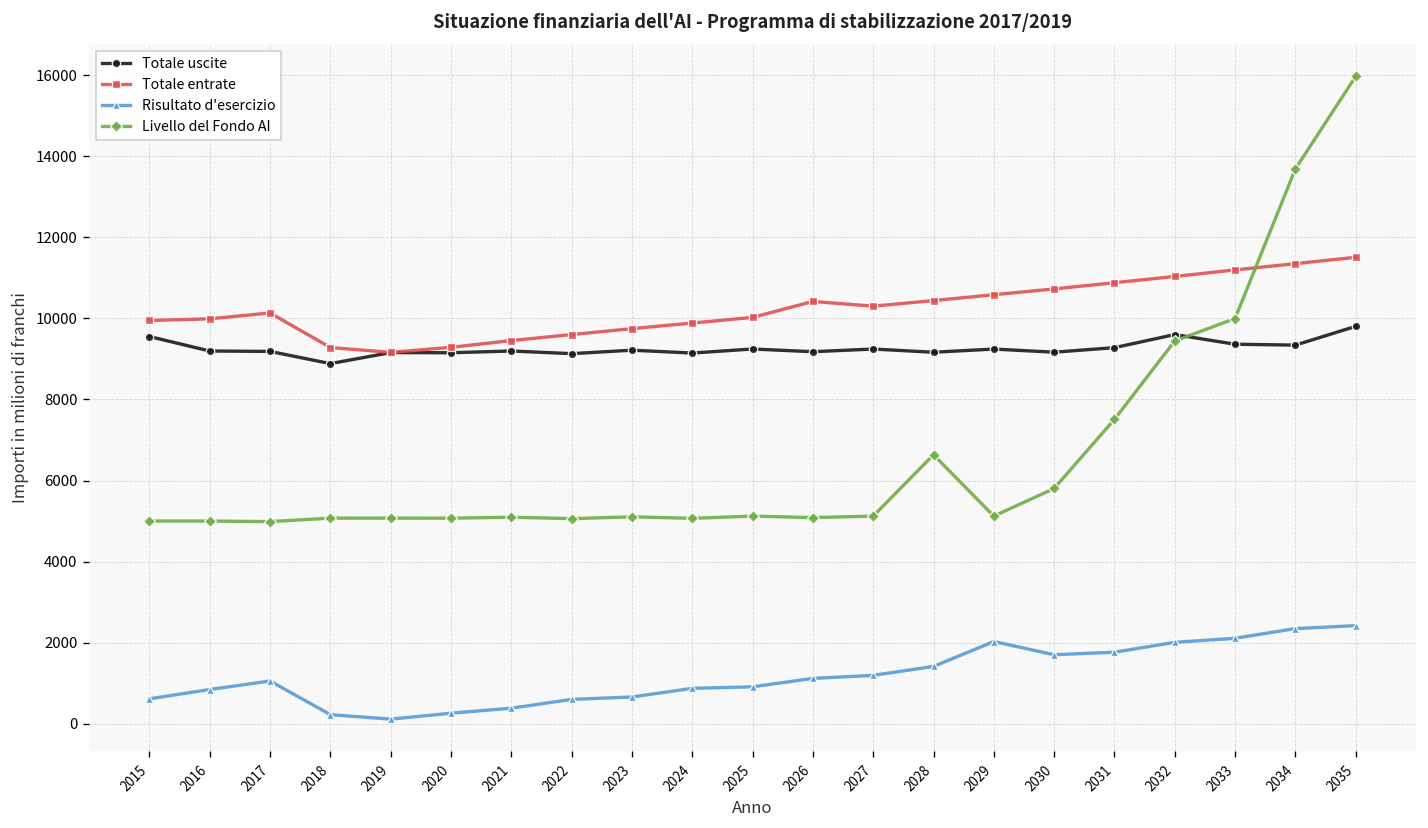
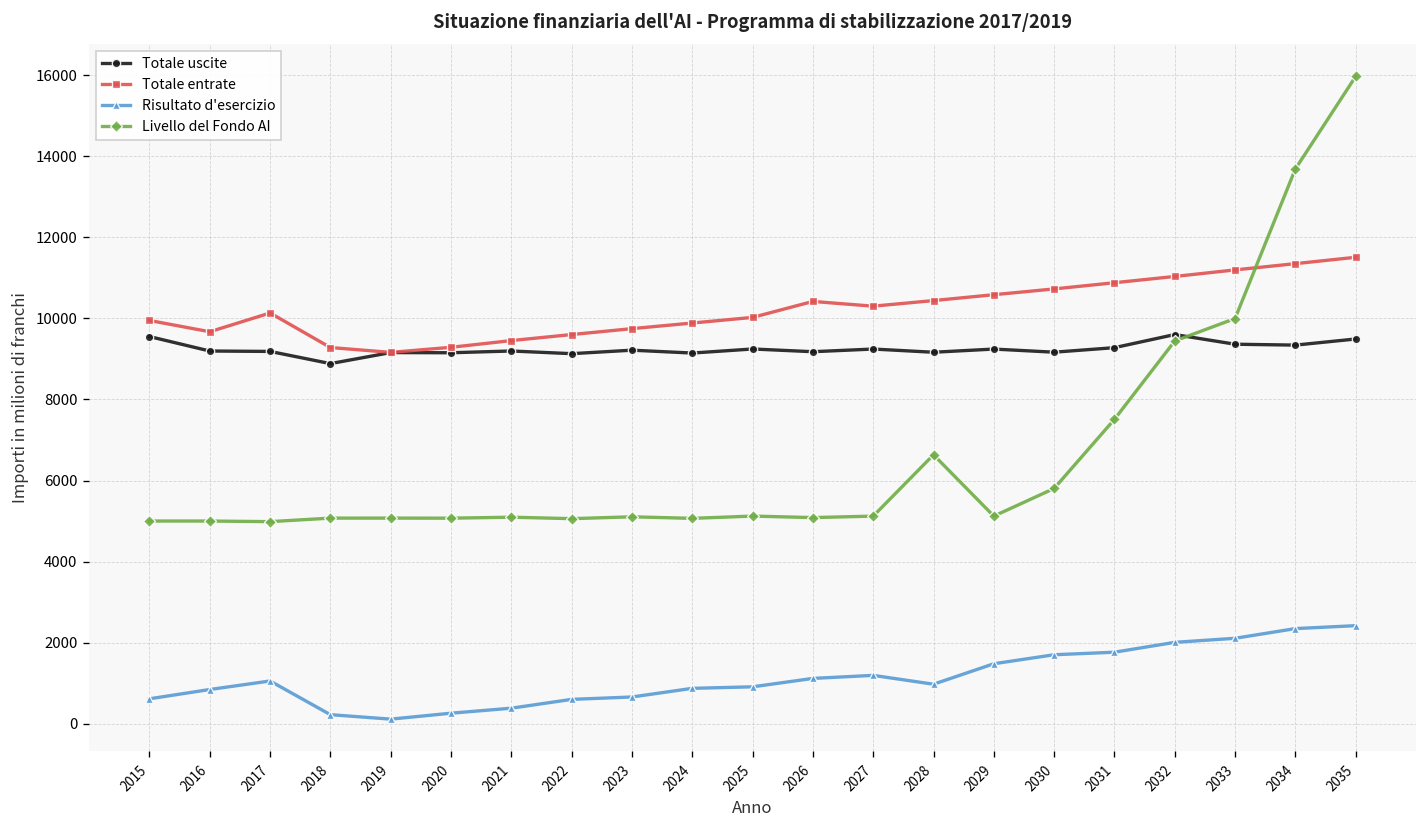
Totale entrate, 2016: 10000 -> 9700
Risultato d'esercizio, 2028: 1400 -> 1000
Risultato d'esercizio, 2029: 2000 -> 1500
Totale uscite, 2035: 9800 -> 9500
